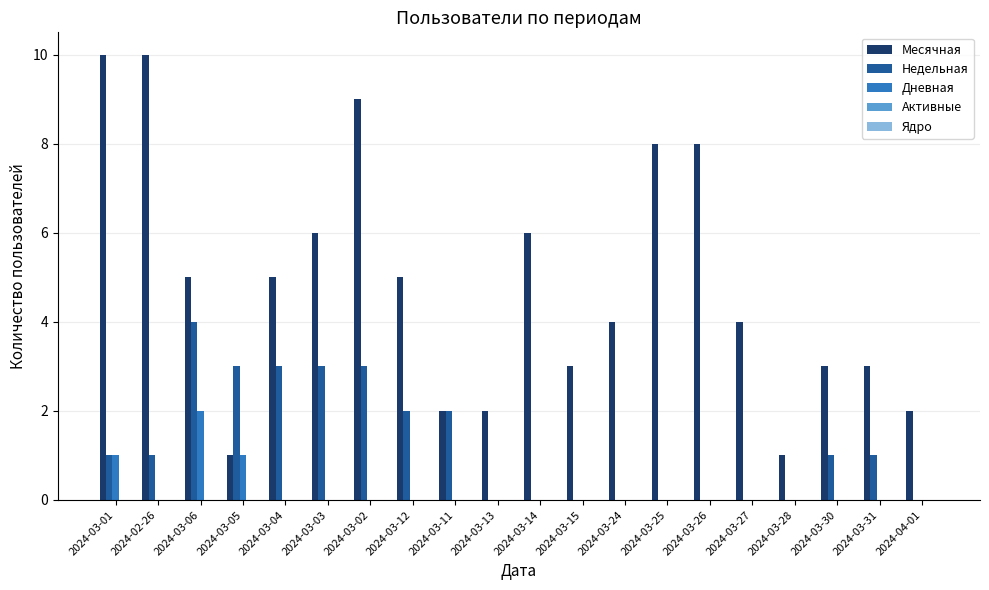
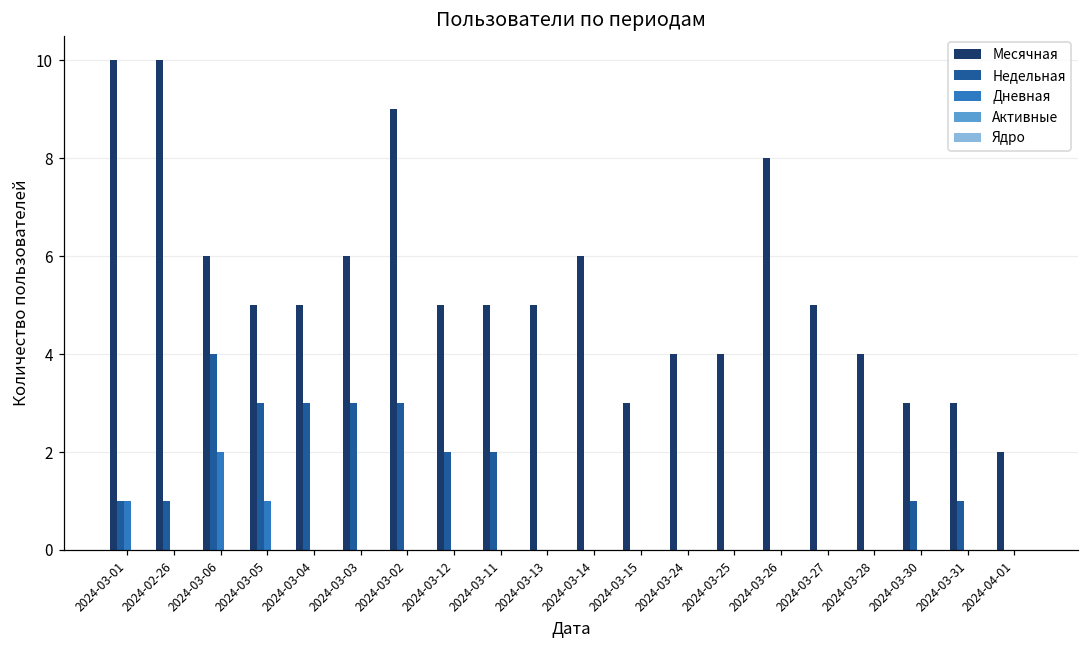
Месячная, 2024-03-06: 5 -> 6
Месячная, 2024-03-05: 1 -> 5
Месячная, 2024-03-11: 2 -> 5
Месячная, 2024-03-13: 2 -> 5
Месячная, 2024-03-25: 8 -> 4
Месячная, 2024-03-27: 4 -> 5
Месячная, 2024-03-28: 1 -> 4
